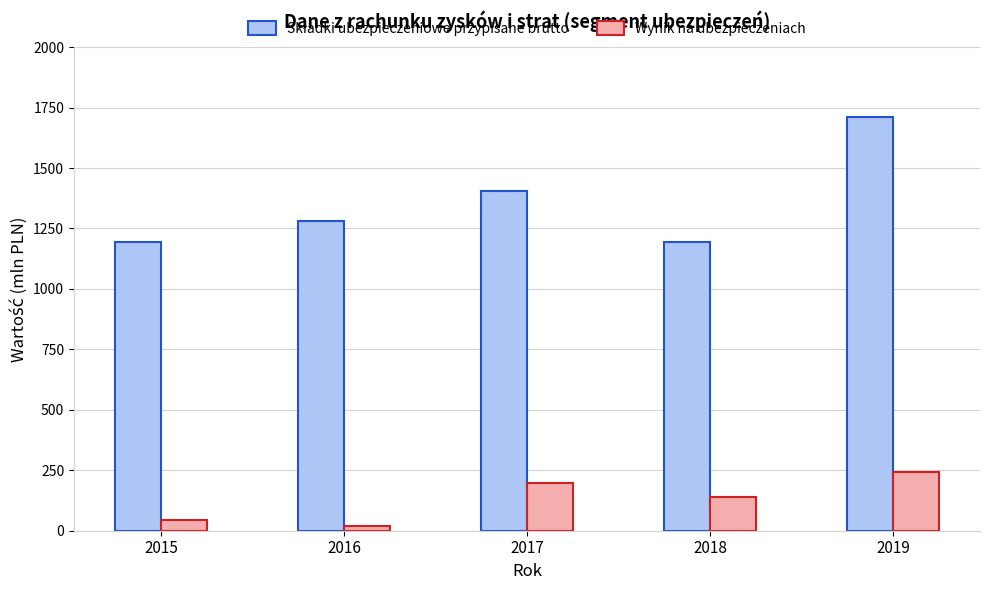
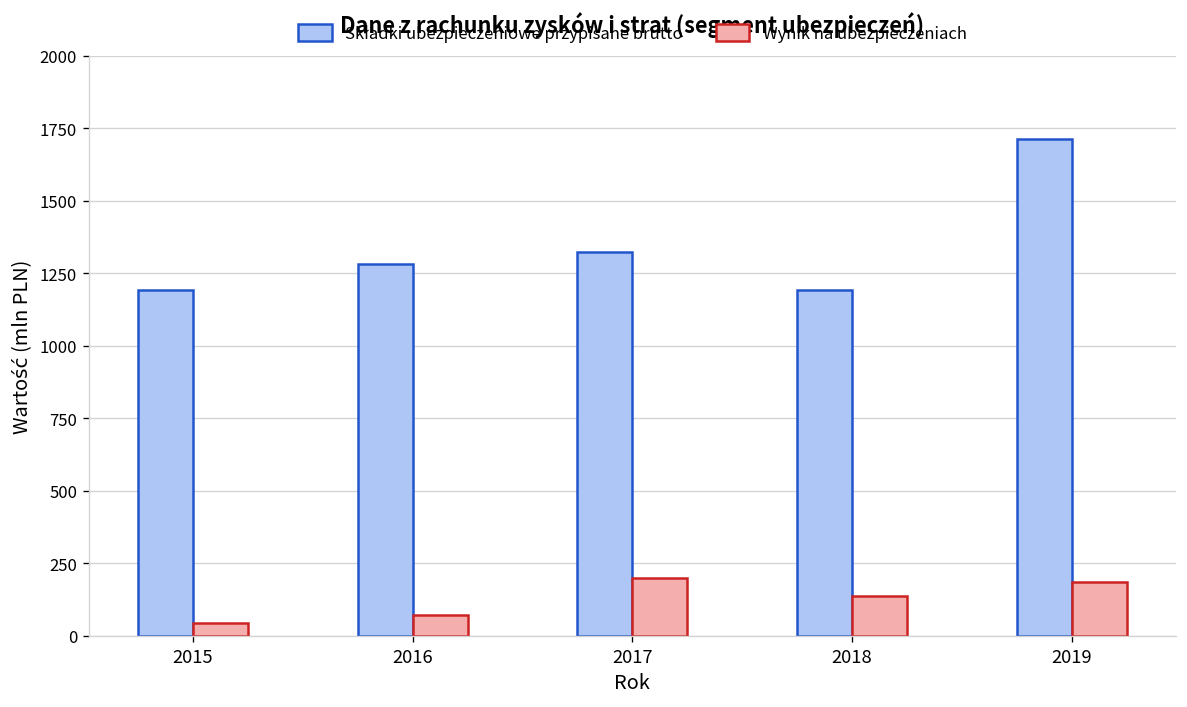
Wynik na ubezpieczeniach, 2016: 20 -> 70
Składki ubezpieczeniowe przypisane brutto, 2017: 1400 -> 1320
Wynik na ubezpieczeniach, 2019: 240 -> 190
